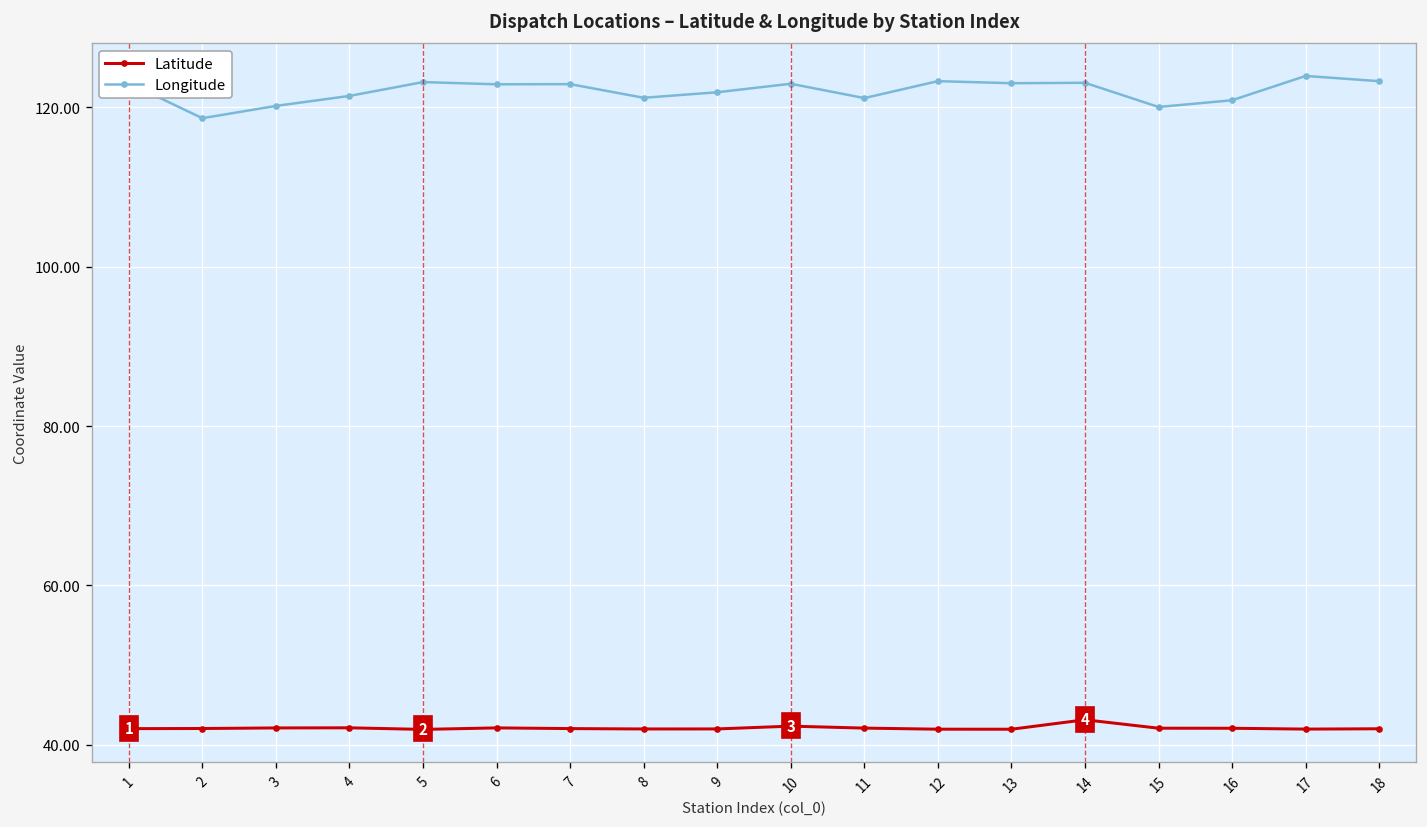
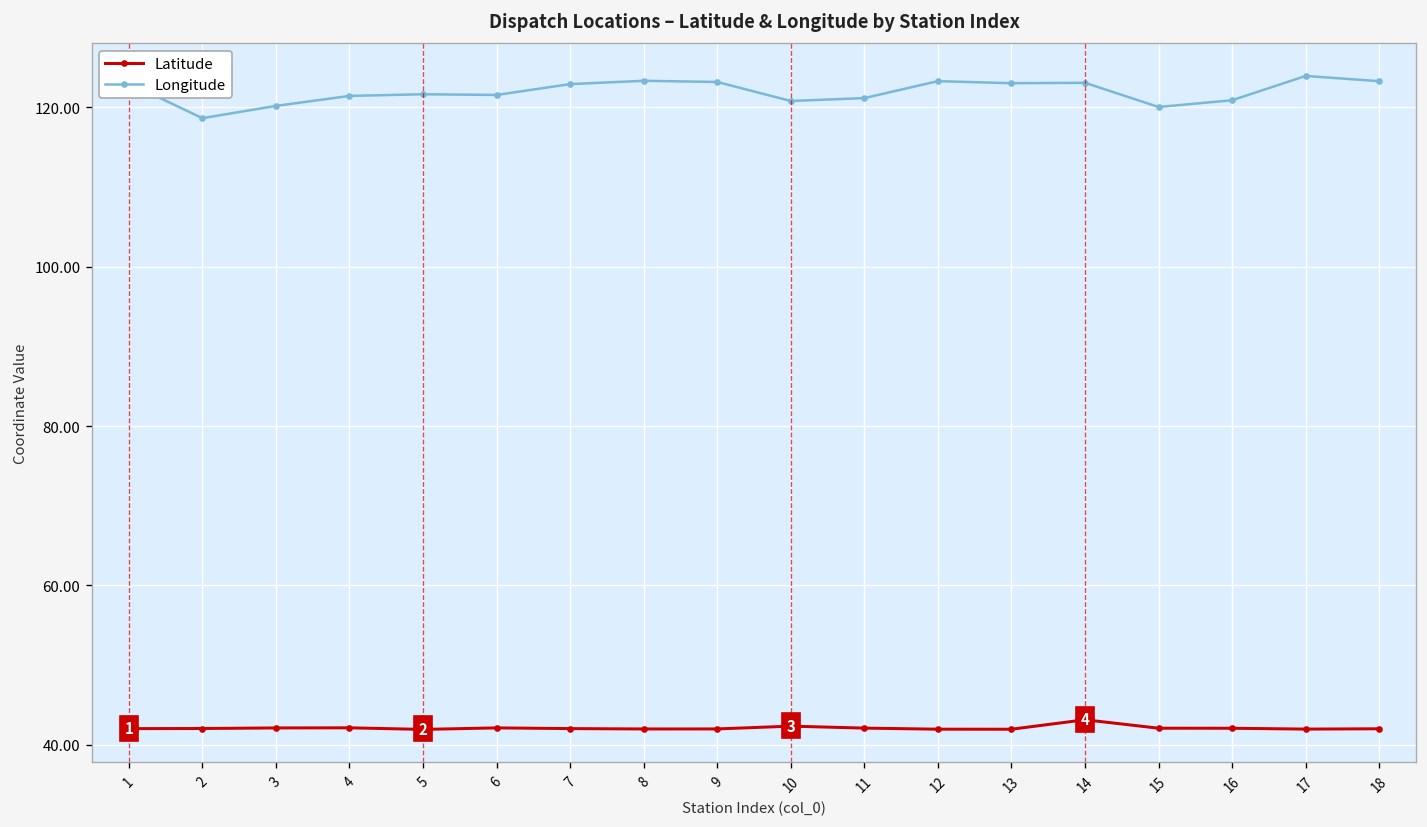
Longitude, 5: 123 -> 122
Longitude, 6: 123 -> 122
Longitude, 8: 121 -> 123
Longitude, 9: 122 -> 123
Longitude, 10: 123 -> 121
